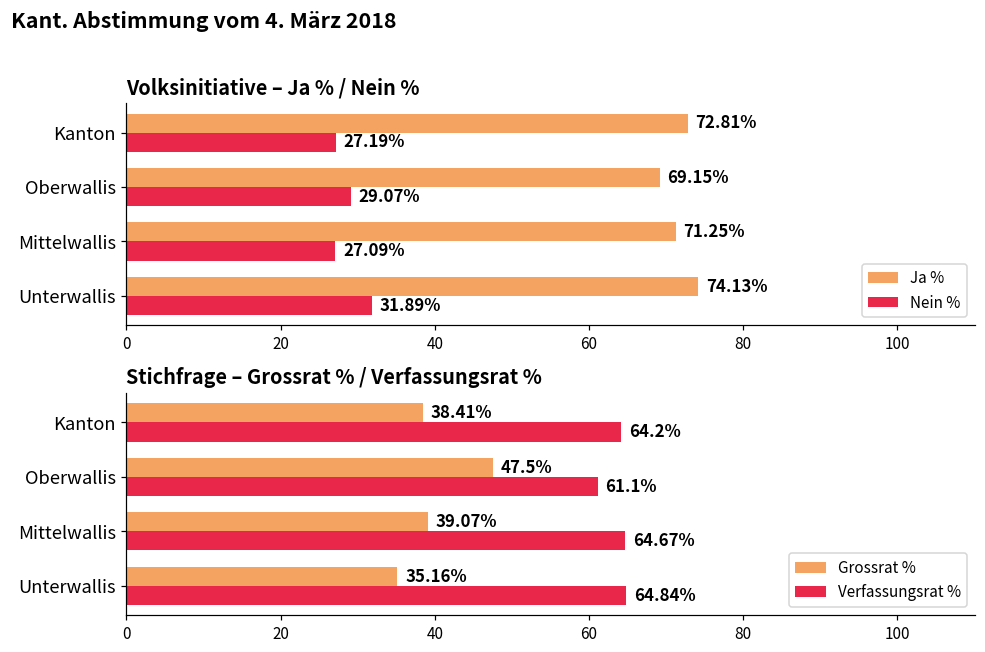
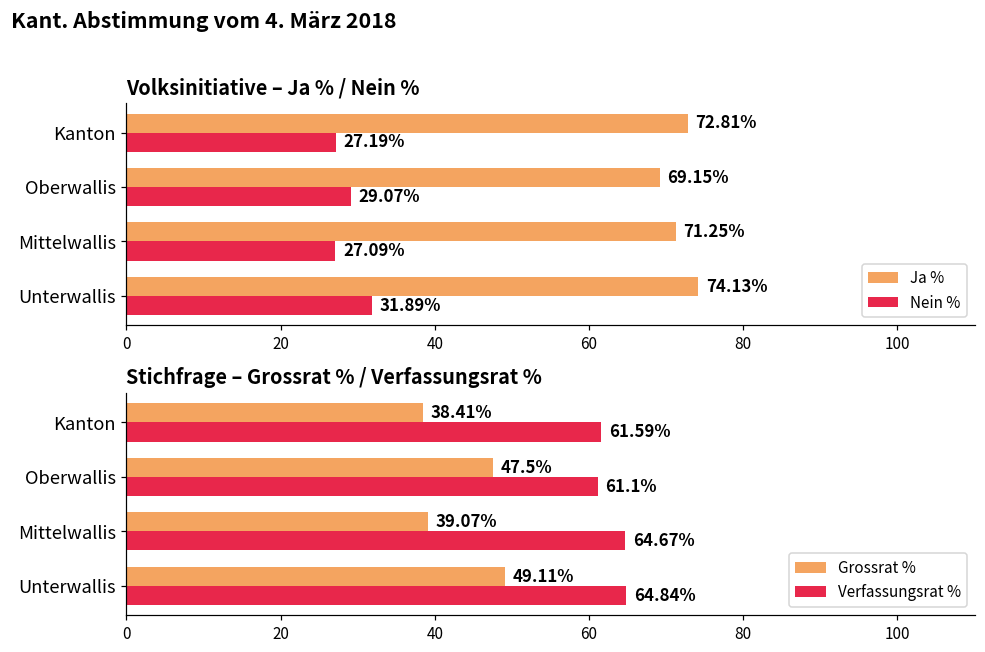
Stichfrage – Grossrat % / Verfassungsrat %, Verfassungsrat %, Kanton: 64.2% -> 61.59%
Stichfrage – Grossrat % / Verfassungsrat %, Grossrat %, Unterwallis: 35.16% -> 49.11%
